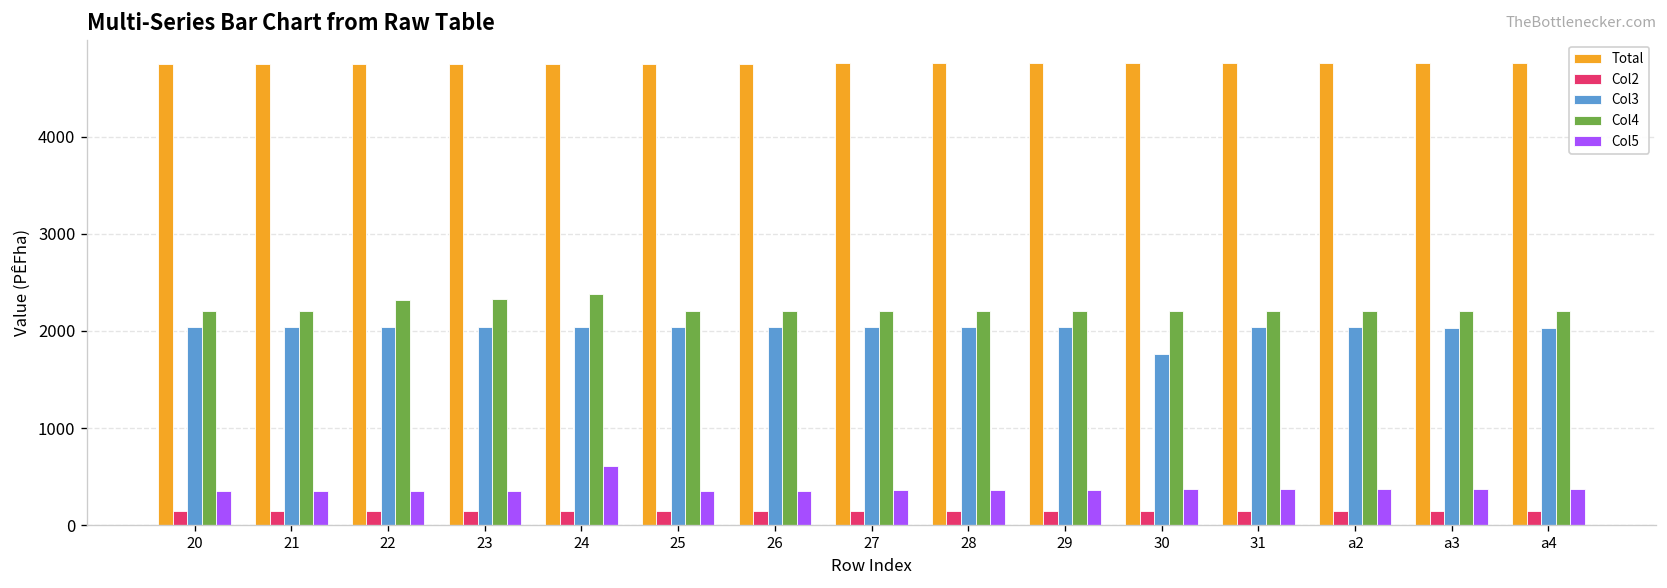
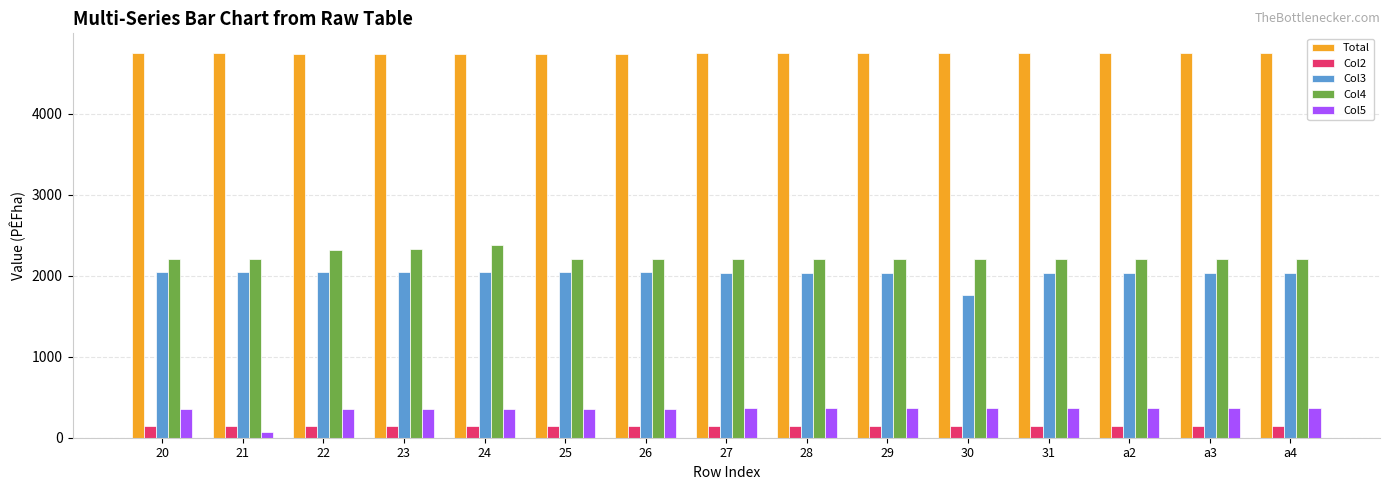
Col5, 21: 400 -> 100
Col5, 24: 600 -> 400
